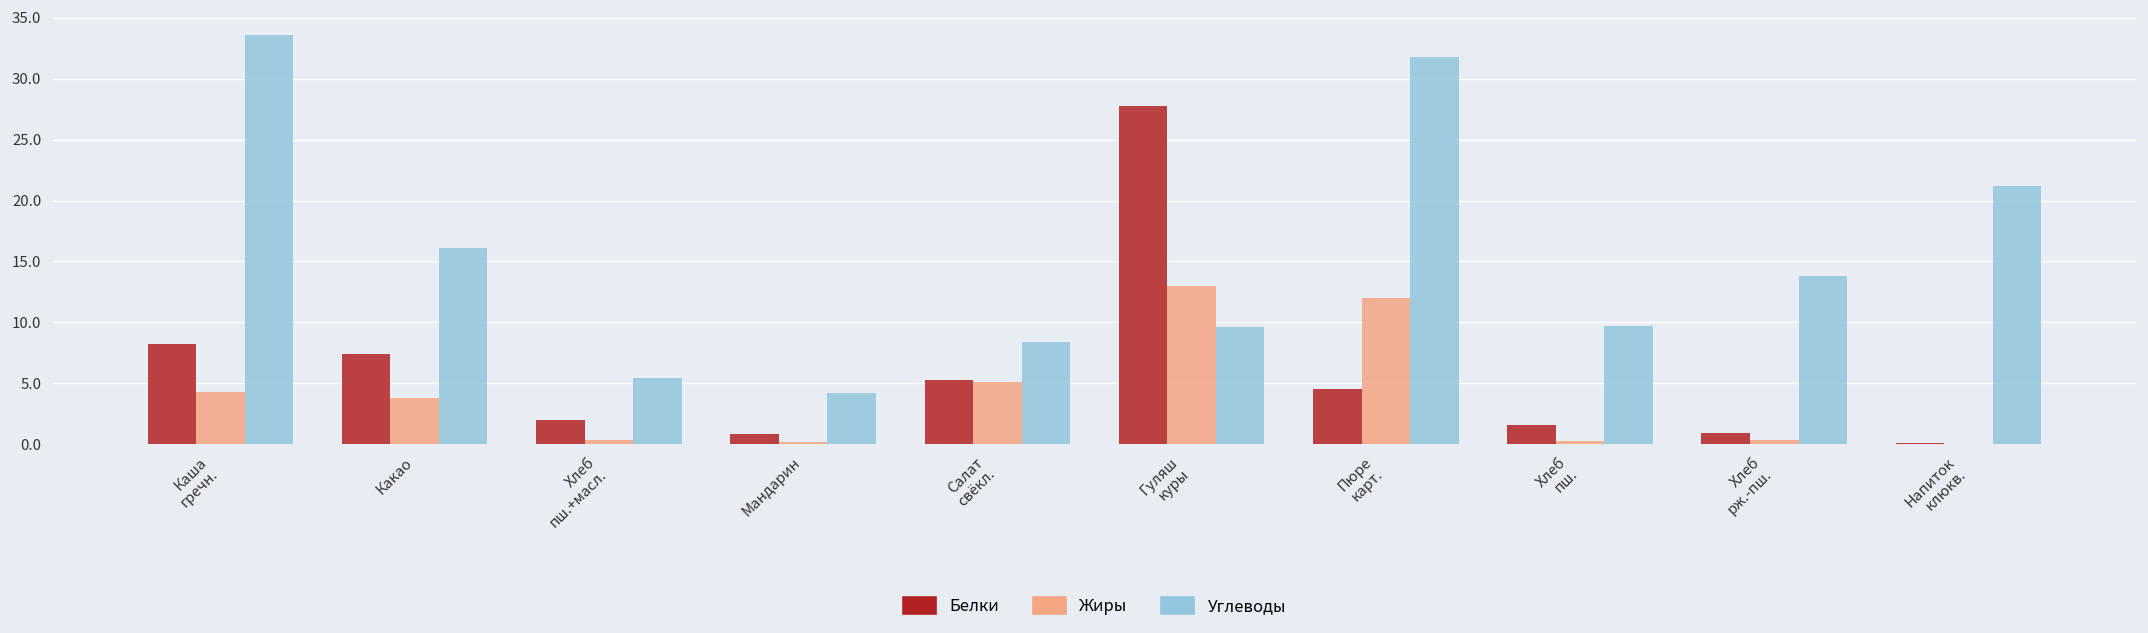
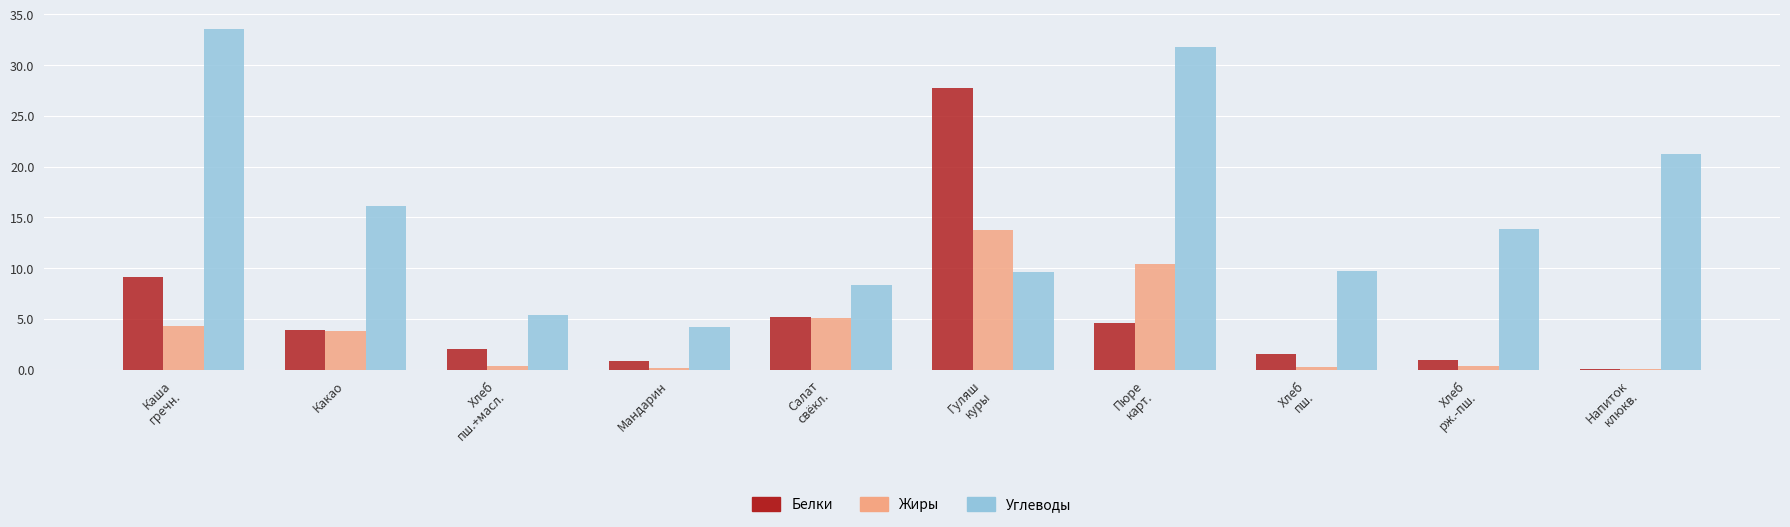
Белки, Каша гречн.: 8.2 -> 9.2
Белки, Какао: 7.4 -> 3.9
Жиры, Гуляш куры: 13.0 -> 13.8
Жиры, Пюре карт.: 12.0 -> 10.4
